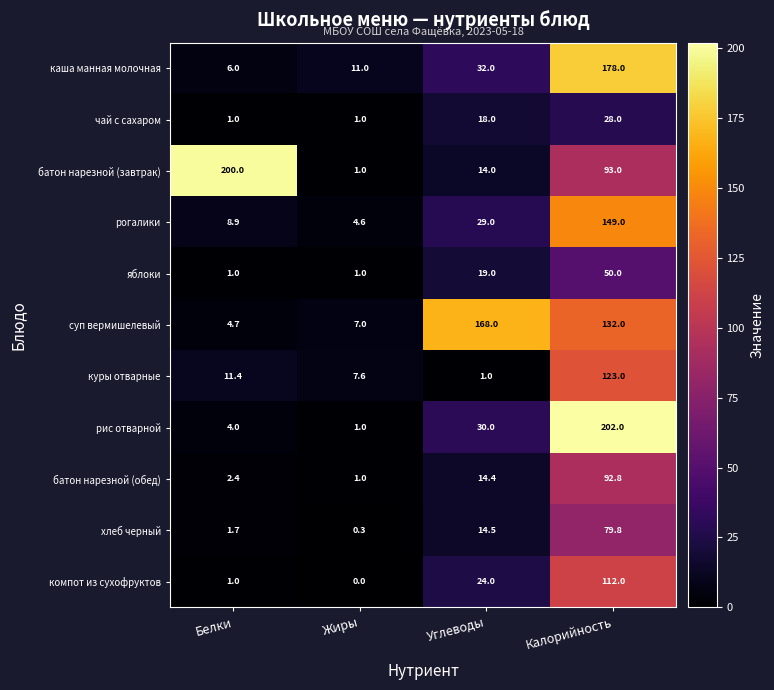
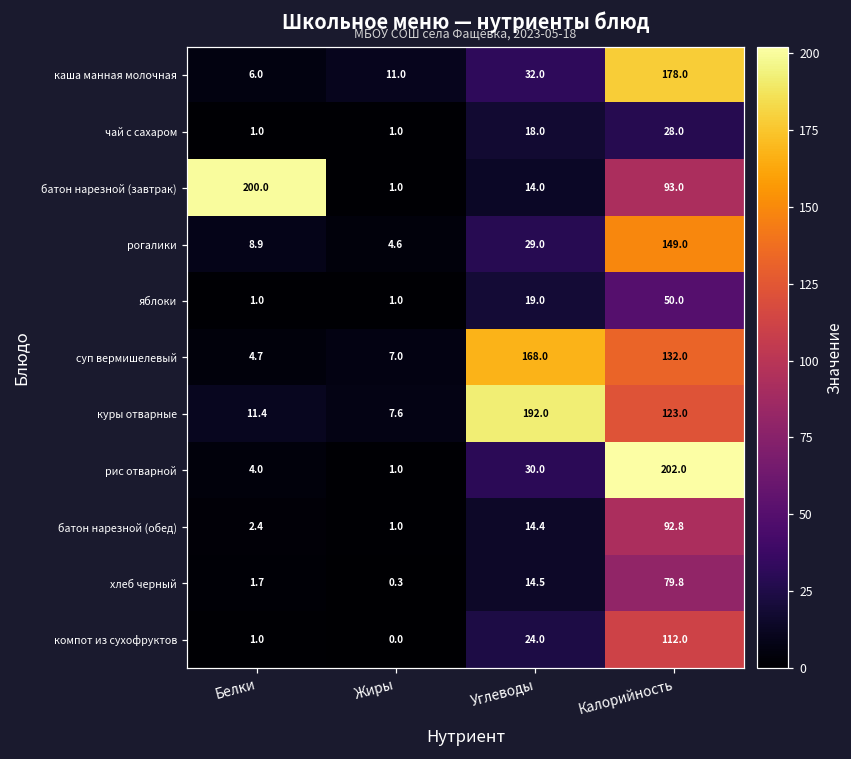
куры отварные, Углеводы: 1.0 -> 192.0
